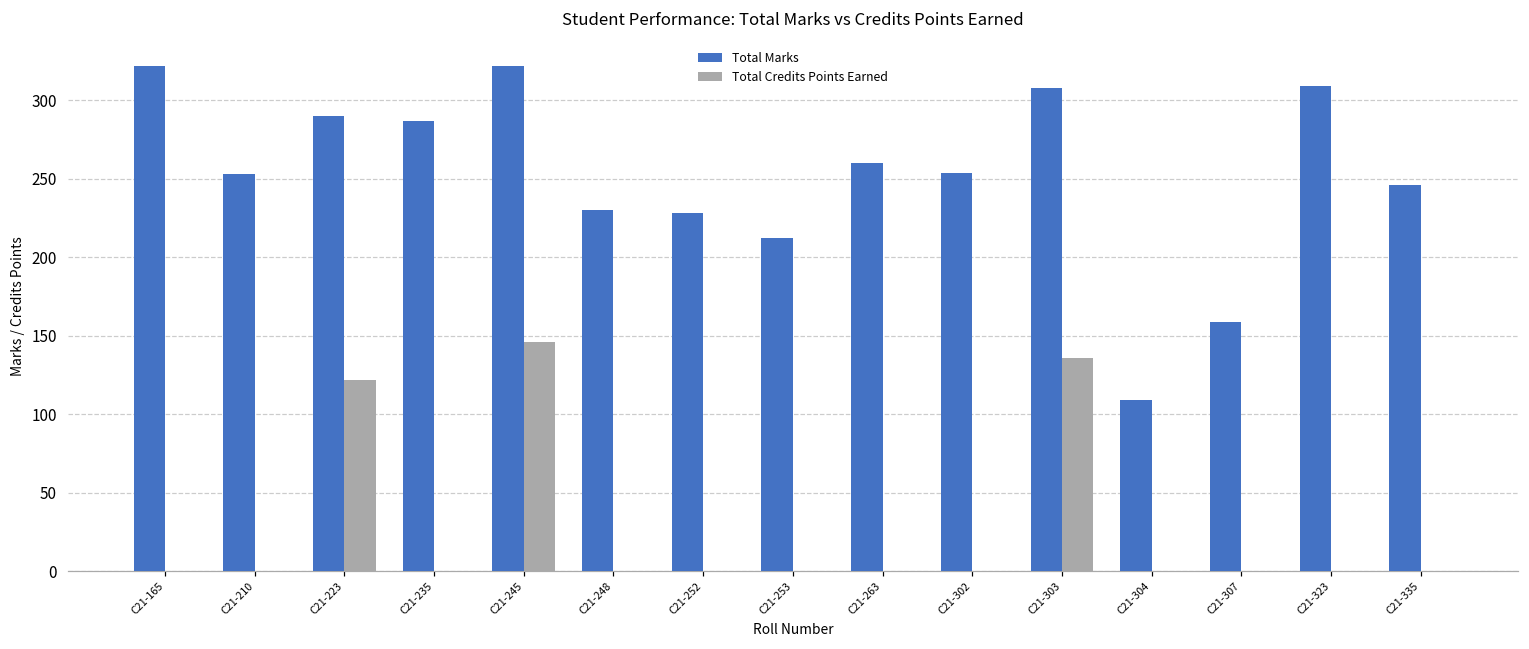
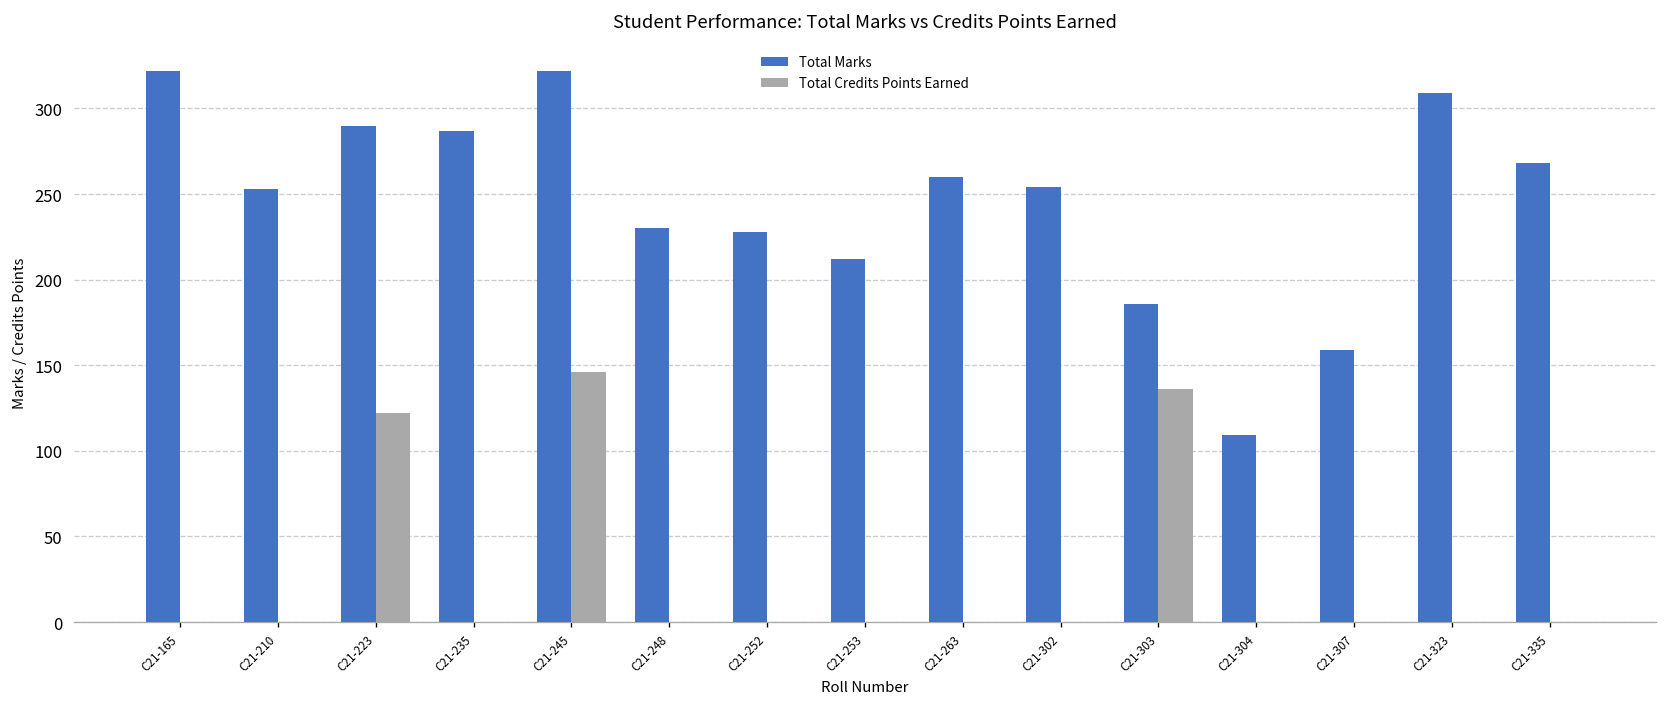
Total Marks, C21-303: 308 -> 186
Total Marks, C21-335: 246 -> 268
